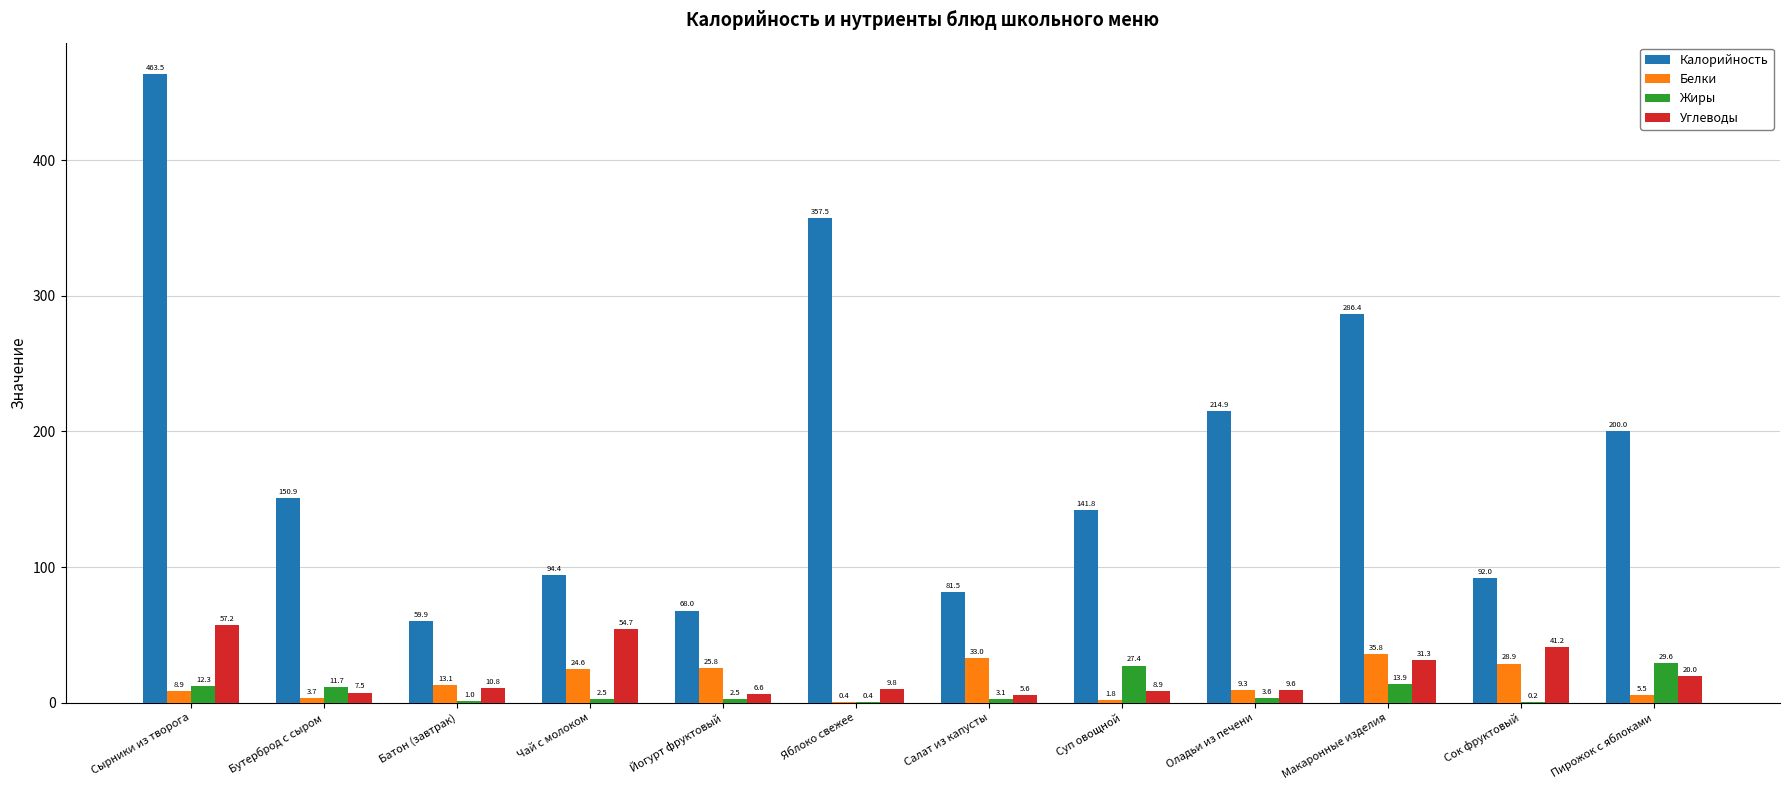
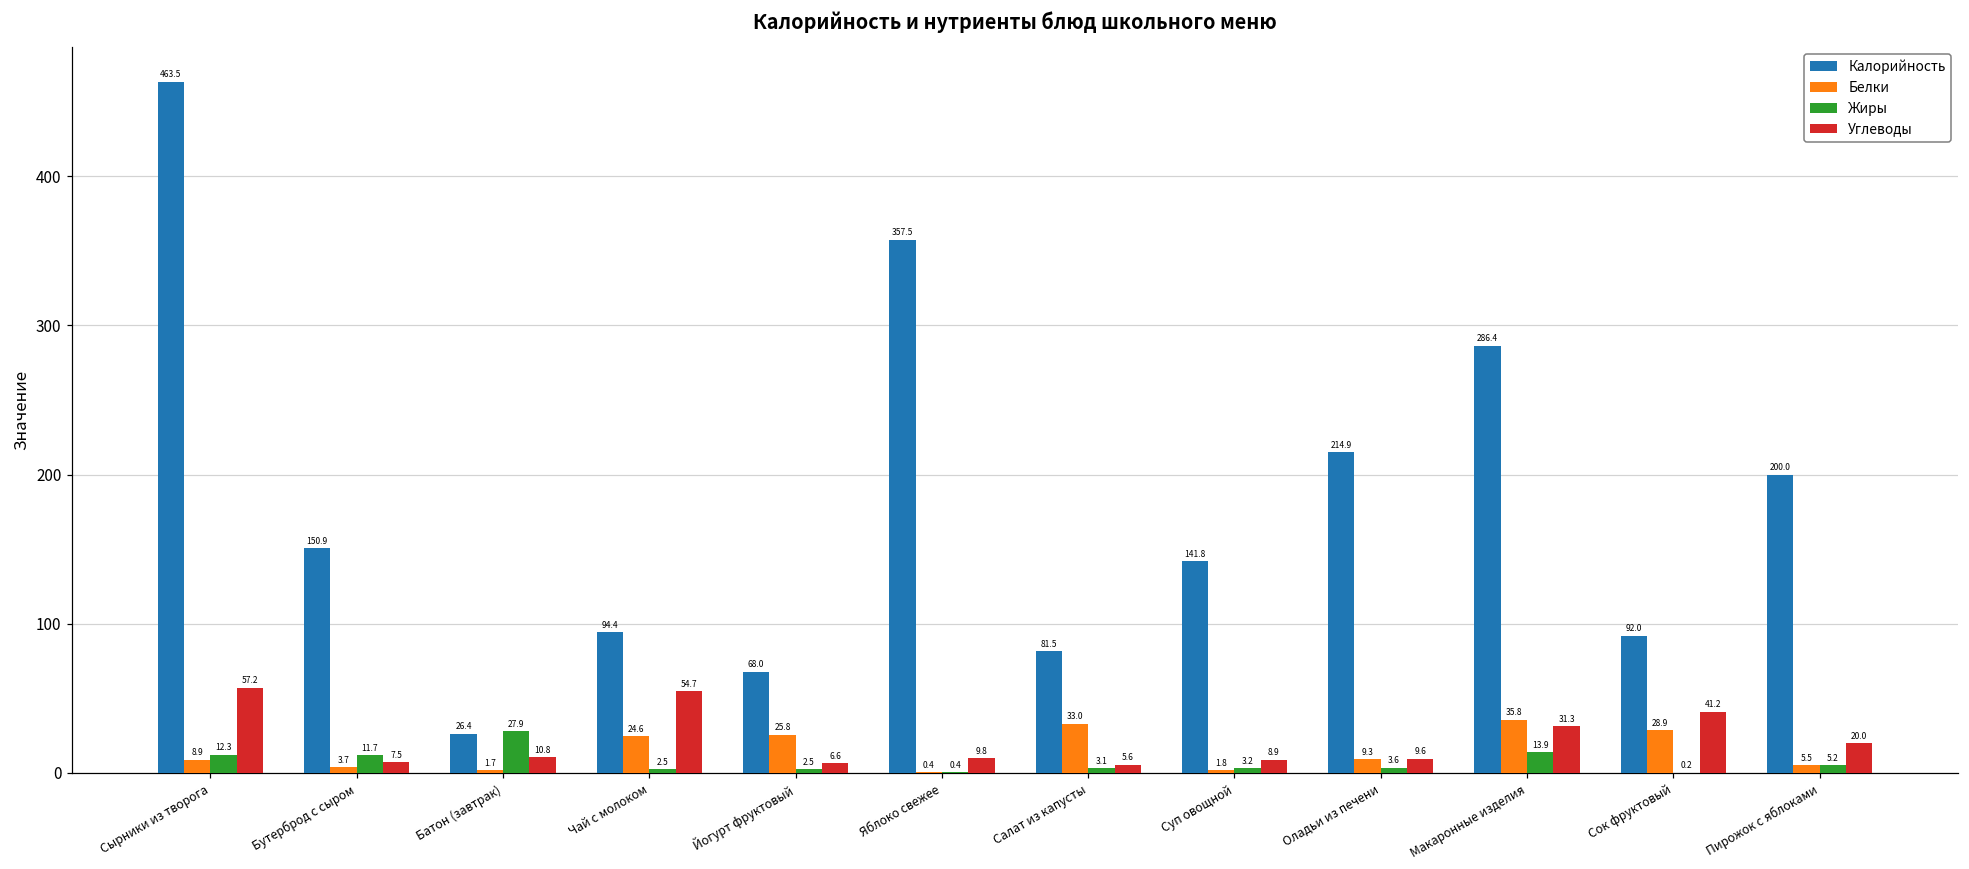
Калорийность, Батон (завтрак): 59.9 -> 26.4
Белки, Батон (завтрак): 13.1 -> 1.7
Жиры, Батон (завтрак): 1.0 -> 27.9
Жиры, Суп овощной: 27.4 -> 3.2
Жиры, Пирожок с яблоками: 29.6 -> 5.2
